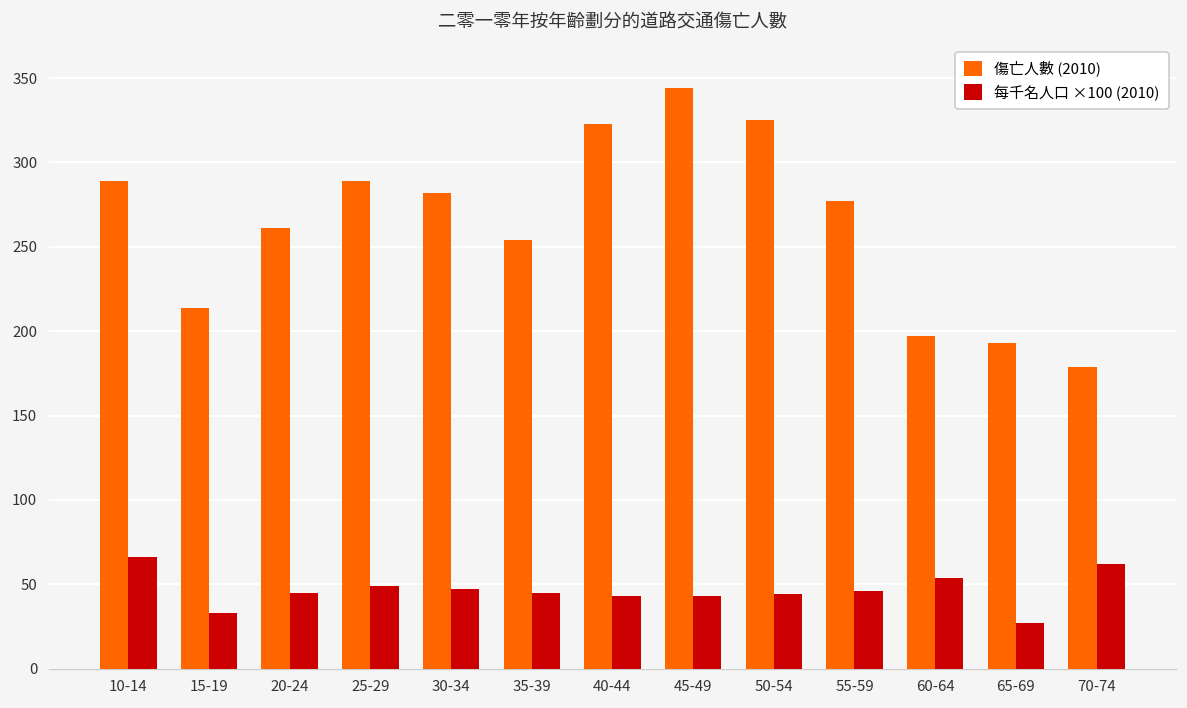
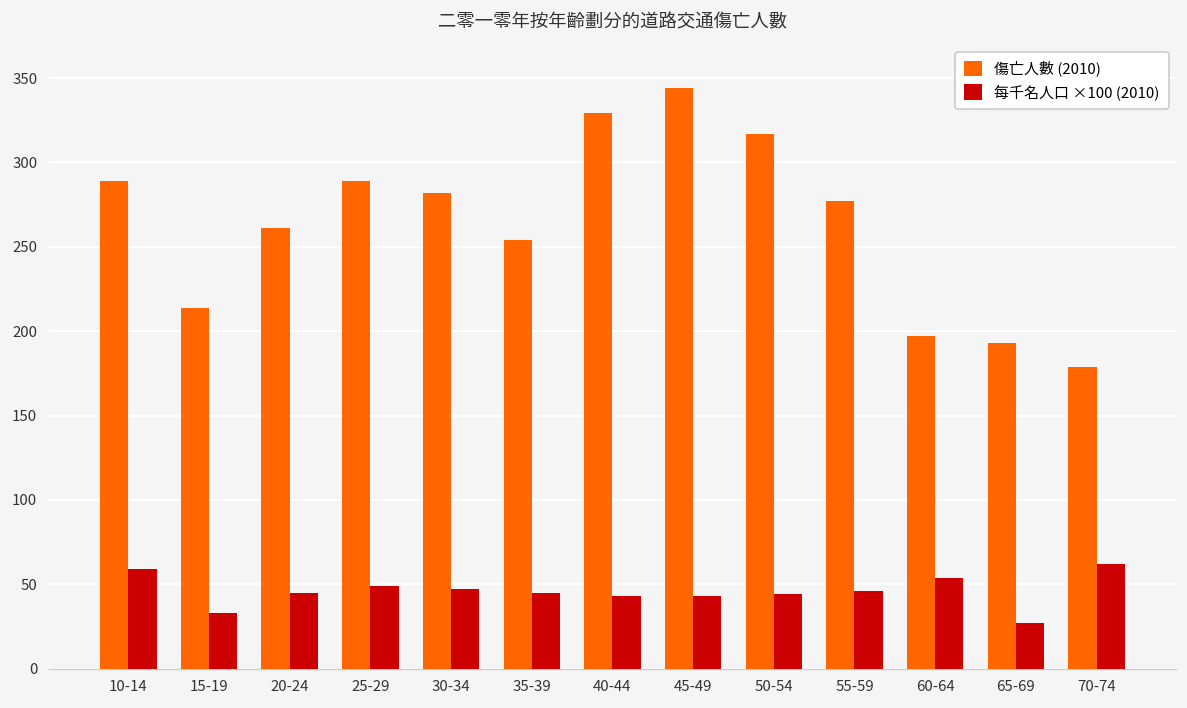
每千名人口 ×100 (2010), 10-14: 66 -> 59
傷亡人數 (2010), 40-44: 323 -> 329
傷亡人數 (2010), 50-54: 325 -> 317
